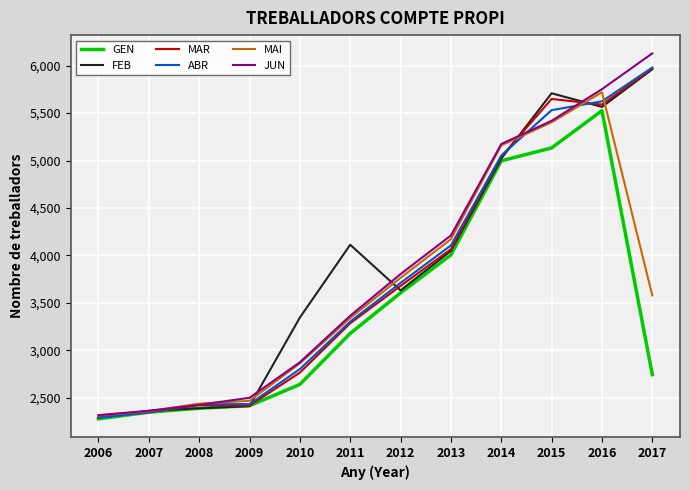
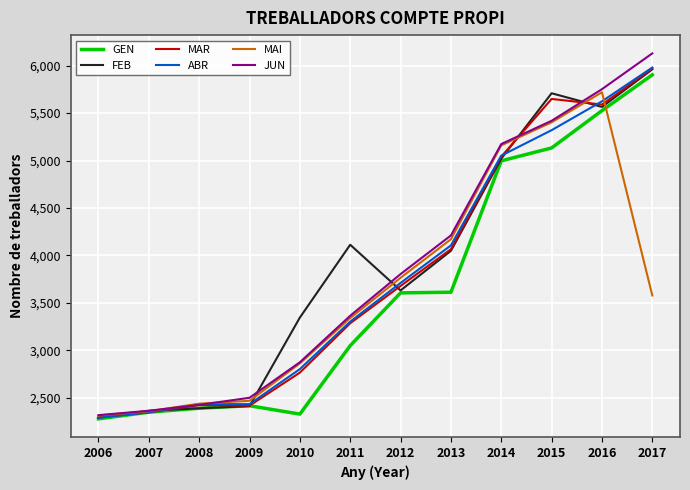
GEN, 2010: 2,600 -> 2,300
GEN, 2011: 3,200 -> 3,100
GEN, 2013: 4,000 -> 3,600
ABR, 2015: 5,500 -> 5,300
GEN, 2017: 2,700 -> 5,900
